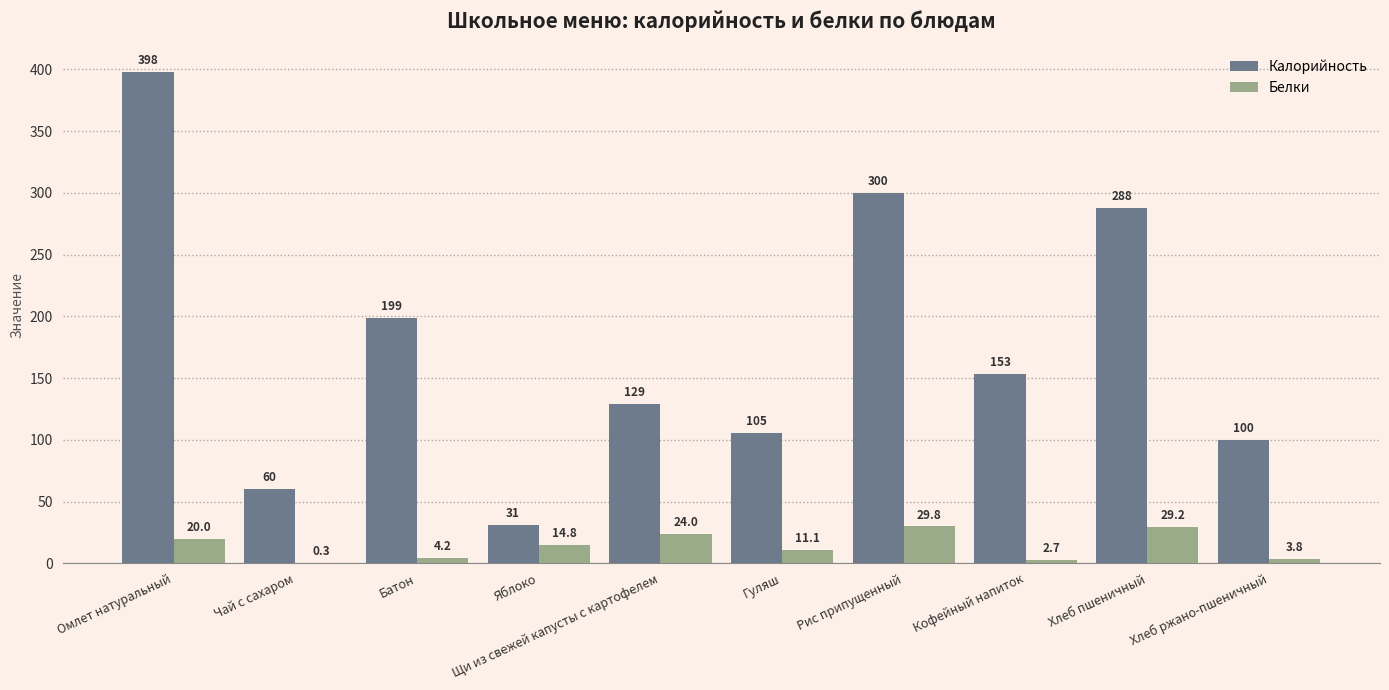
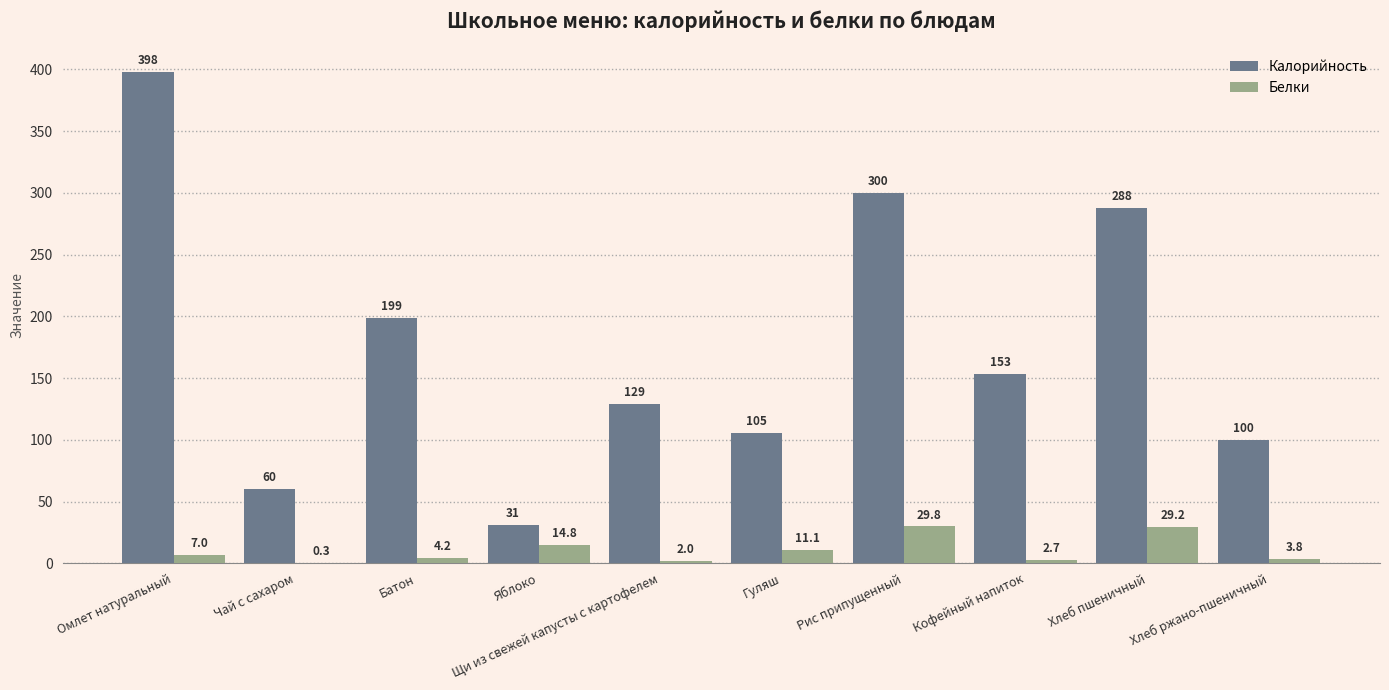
Белки, Омлет натуральный: 20.0 -> 7.0
Белки, Щи из свежей капусты с картофелем: 24.0 -> 2.0
